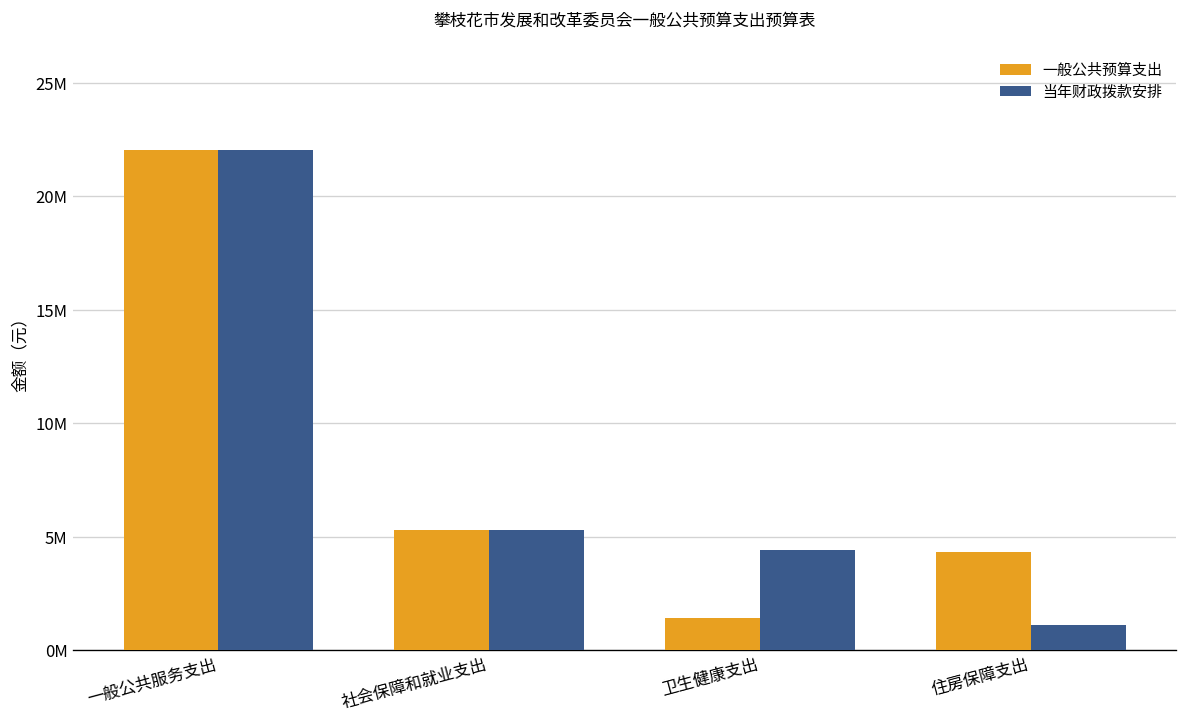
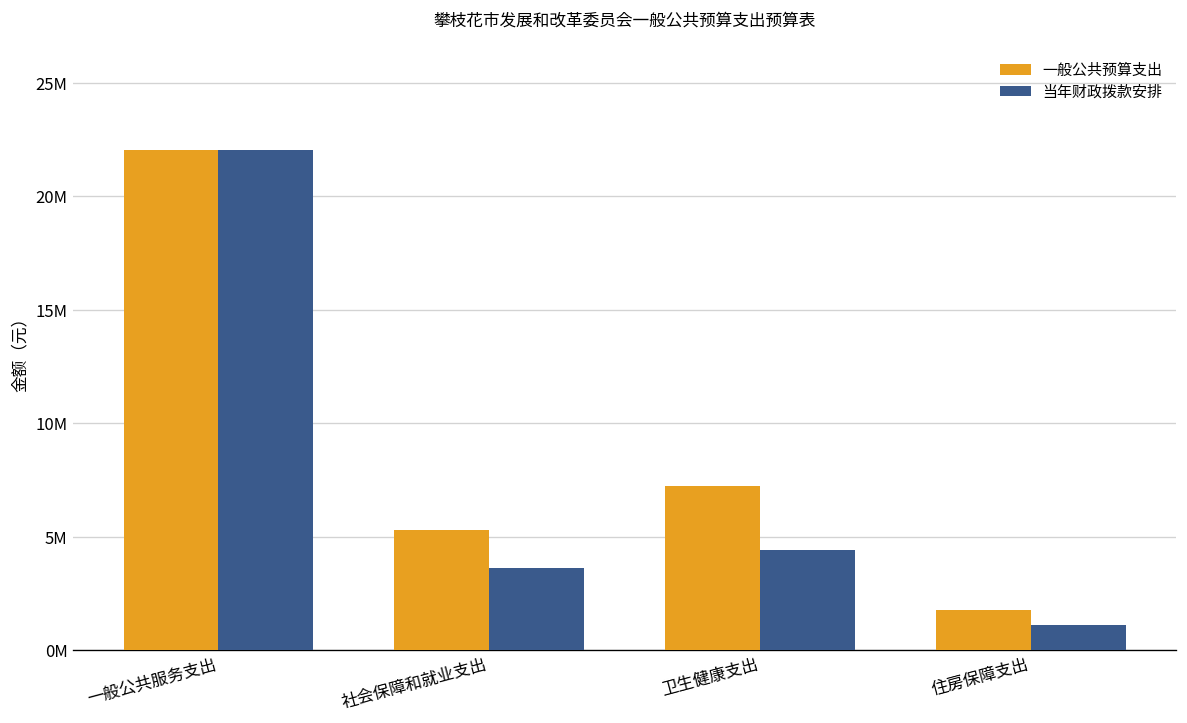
当年财政拨款安排, 社会保障和就业支出: 5300000 -> 3600000
一般公共预算支出, 卫生健康支出: 1400000 -> 7200000
一般公共预算支出, 住房保障支出: 4300000 -> 1800000
